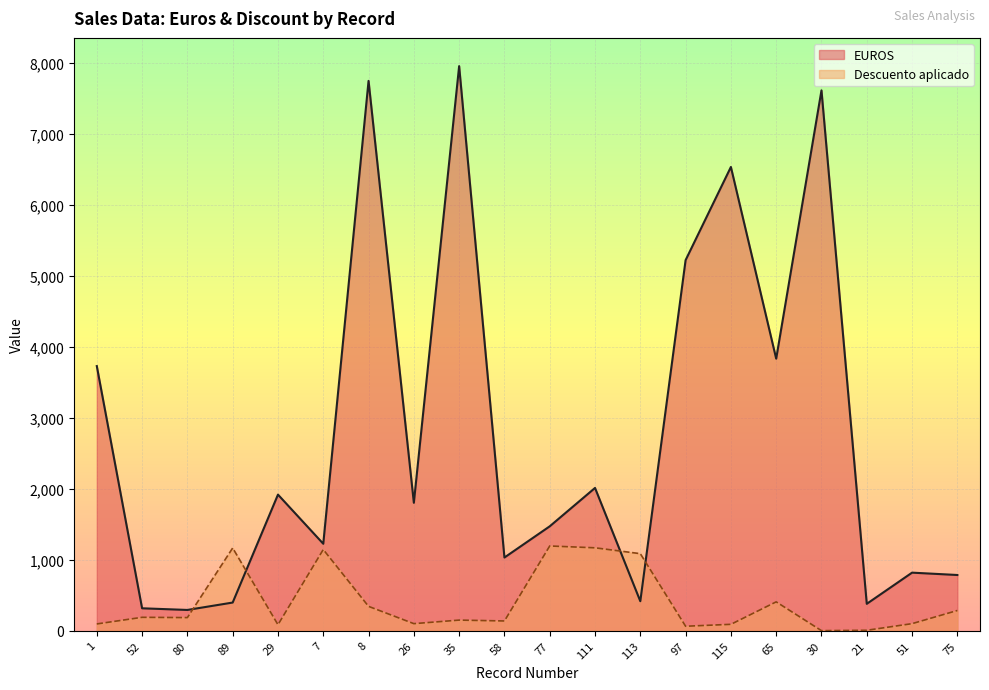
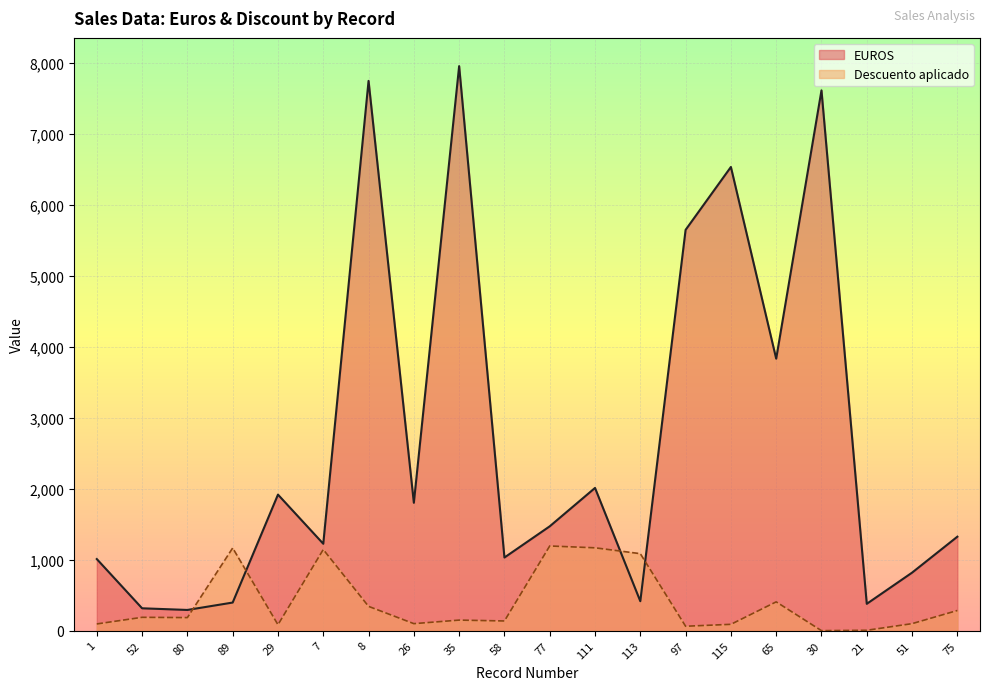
EUROS, 1: 3,700 -> 1,000
EUROS, 97: 5,200 -> 5,600
EUROS, 75: 800 -> 1,300
